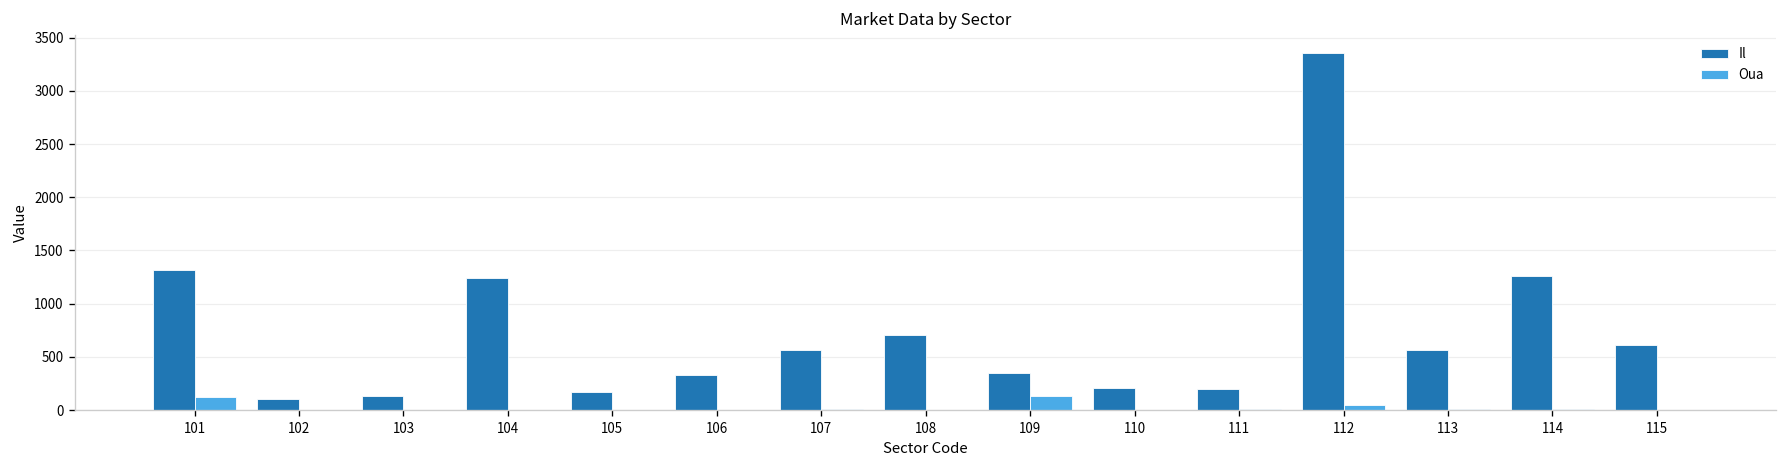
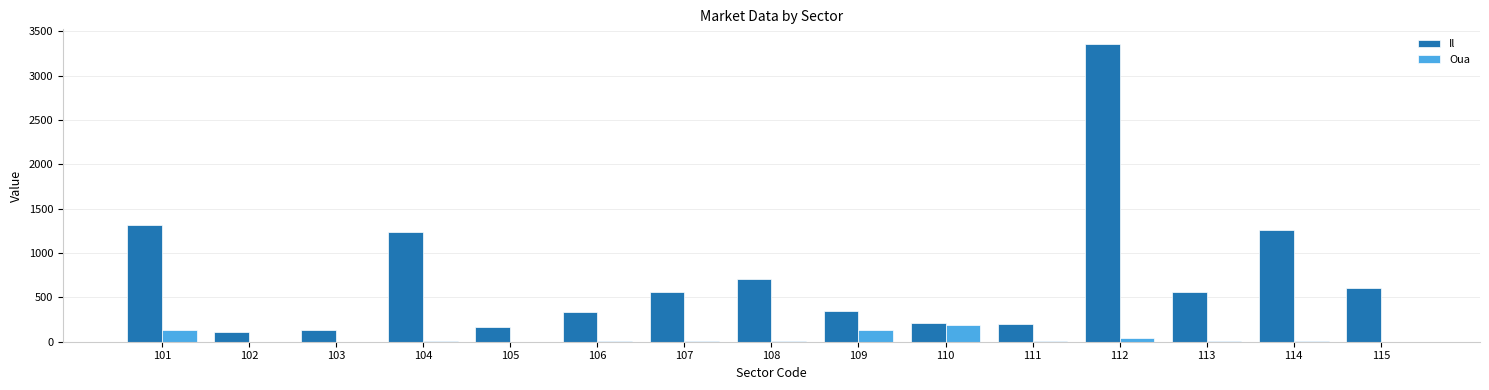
Oua, 110: 0 -> 200
